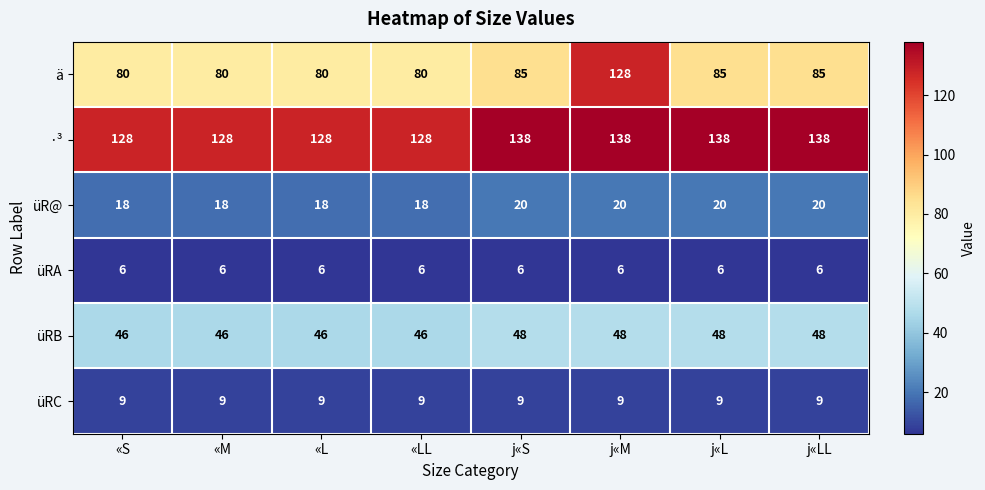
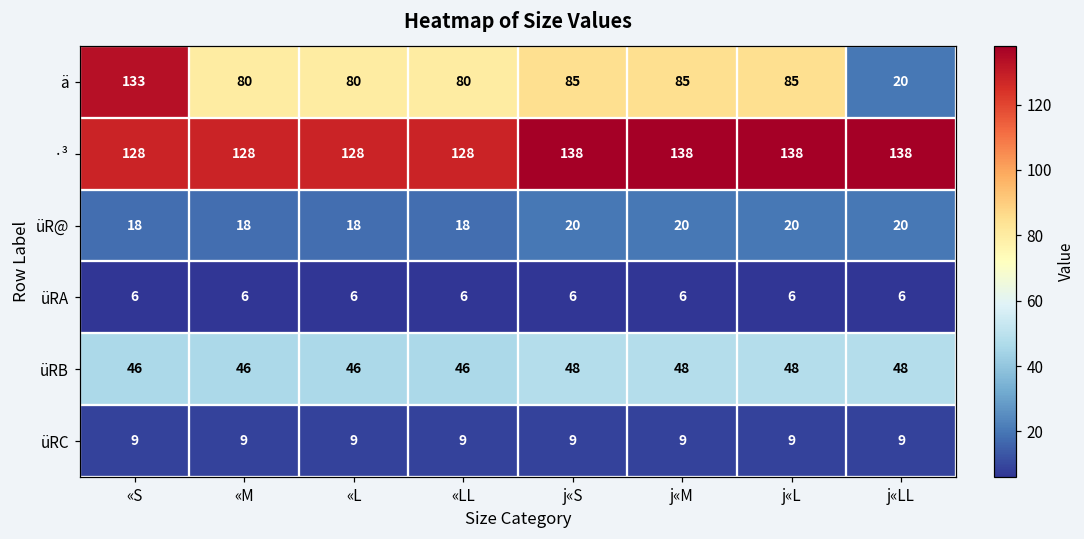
ä, «S: 80 -> 133
ä, j«M: 128 -> 85
ä, j«LL: 85 -> 20
